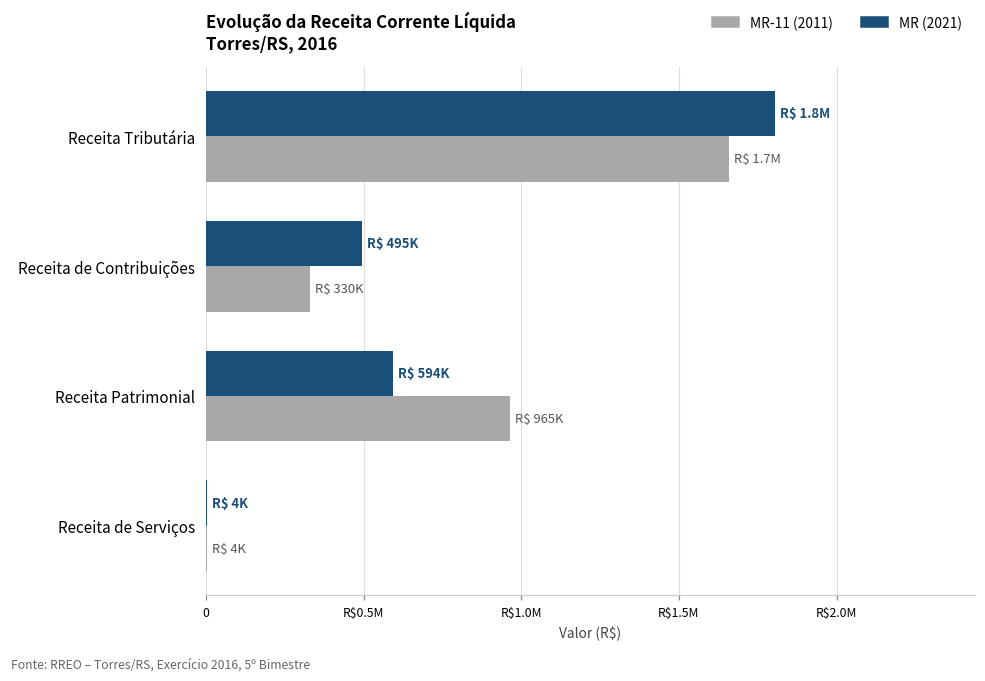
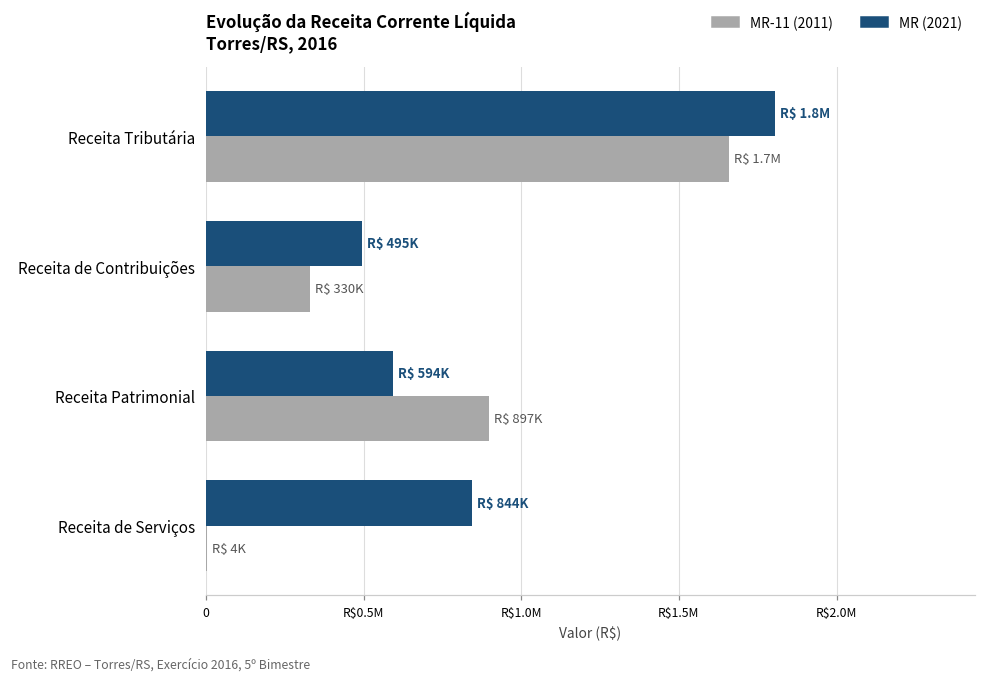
MR-11 (2011), Receita Patrimonial: 965K -> 897K
MR (2021), Receita de Serviços: 4K -> 844K
